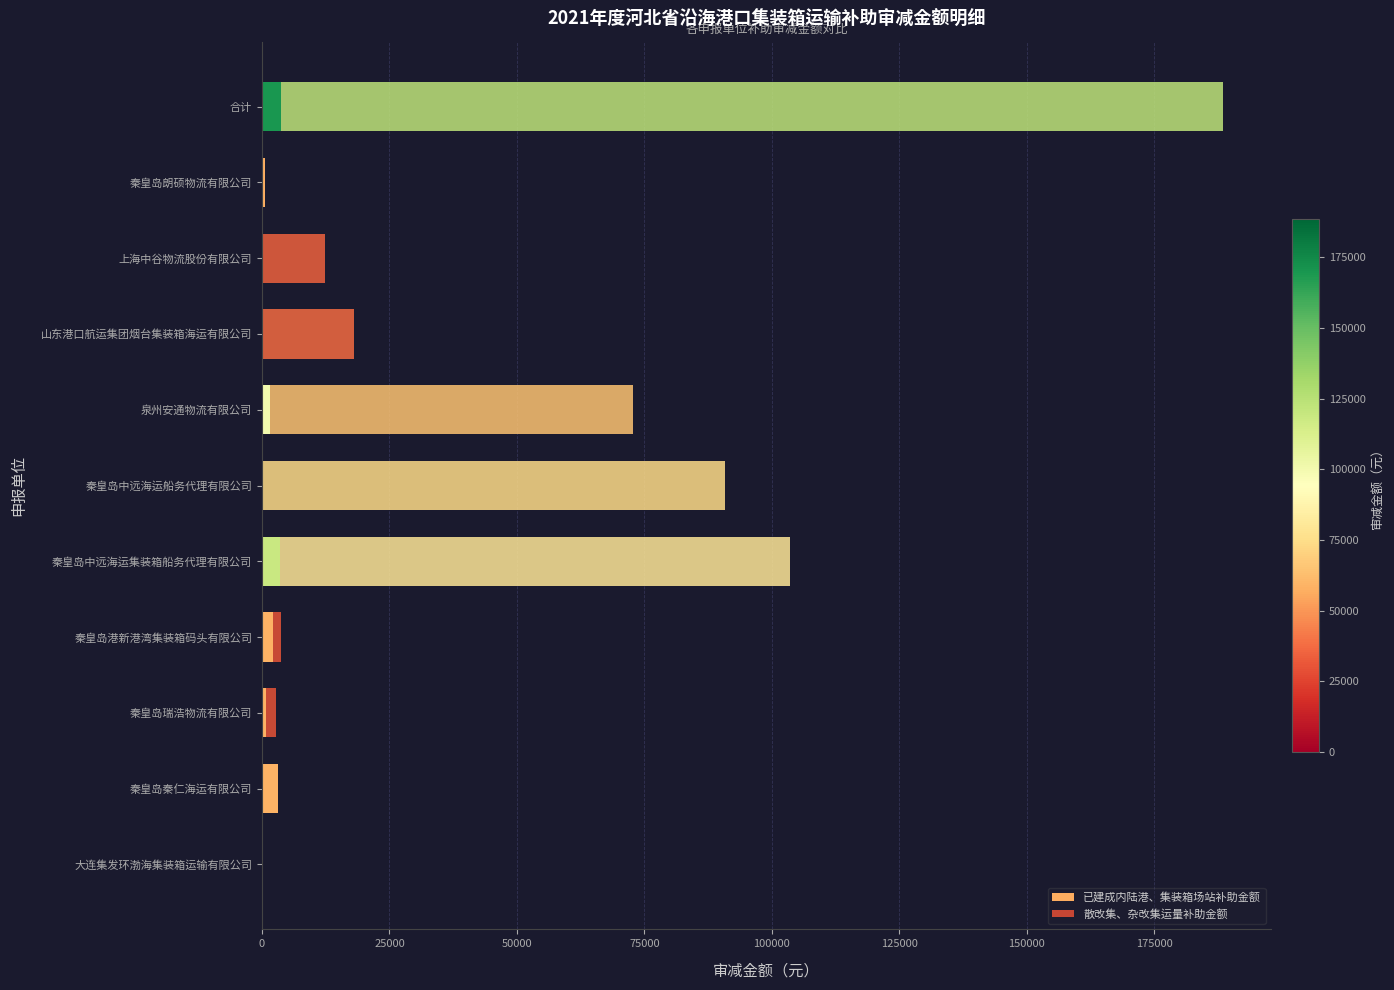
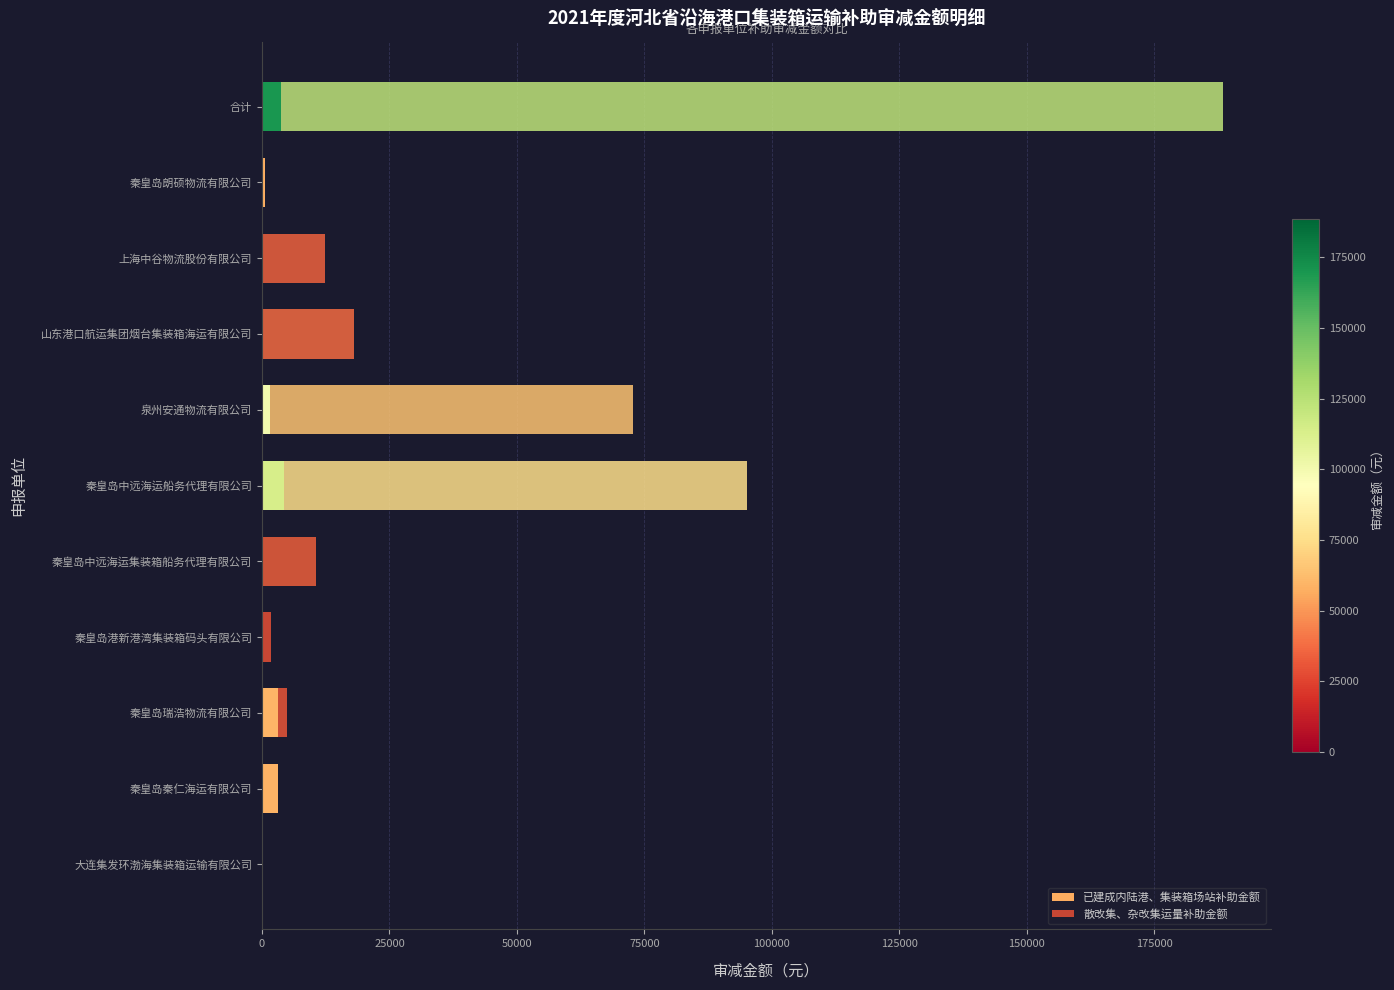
已建成内陆港、集装箱场站补助金额, 秦皇岛中远海运船务代理有限公司: 0 -> 4000
已建成内陆港、集装箱场站补助金额, 秦皇岛中远海运集装箱船务代理有限公司: 4000 -> 0
散改集、杂改集运量补助金额, 秦皇岛中远海运集装箱船务代理有限公司: 100000 -> 11000
已建成内陆港、集装箱场站补助金额, 秦皇岛港新港湾集装箱码头有限公司: 2000 -> 0
已建成内陆港、集装箱场站补助金额, 秦皇岛瑞浩物流有限公司: 1000 -> 3000
